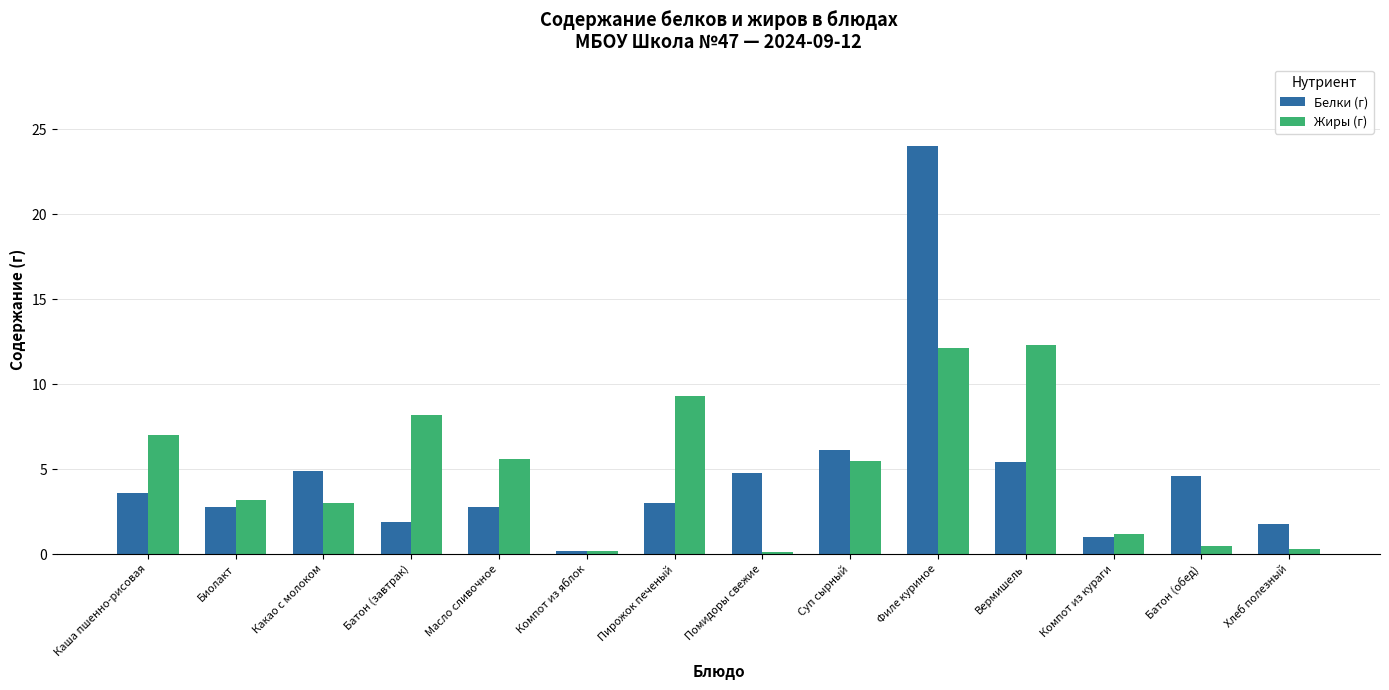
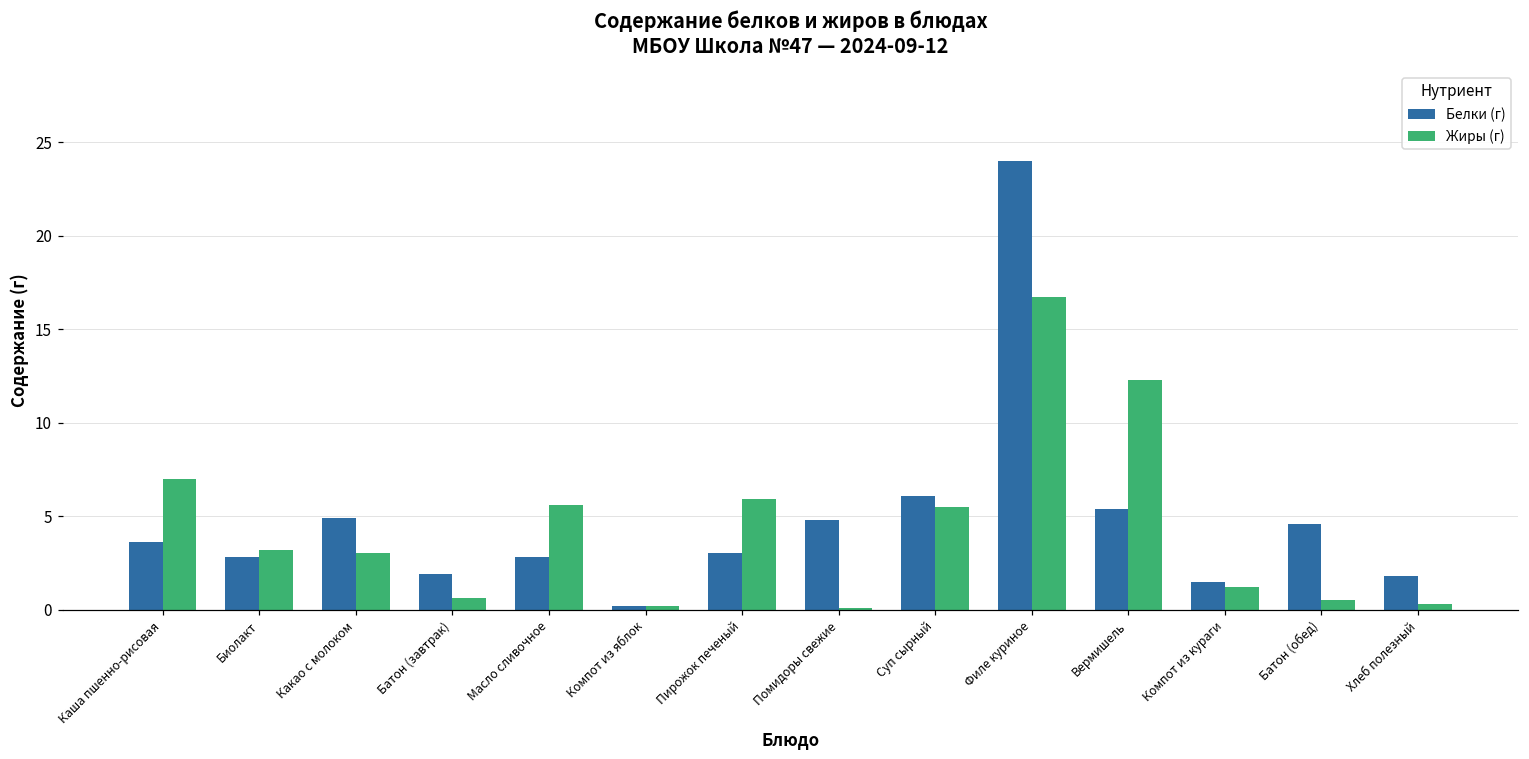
Жиры (г), Батон (завтрак): 8.2 -> 0.6
Жиры (г), Пирожок печеный: 9.3 -> 5.9
Жиры (г), Филе куриное: 12.1 -> 16.7
Белки (г), Компот из кураги: 1.0 -> 1.5
